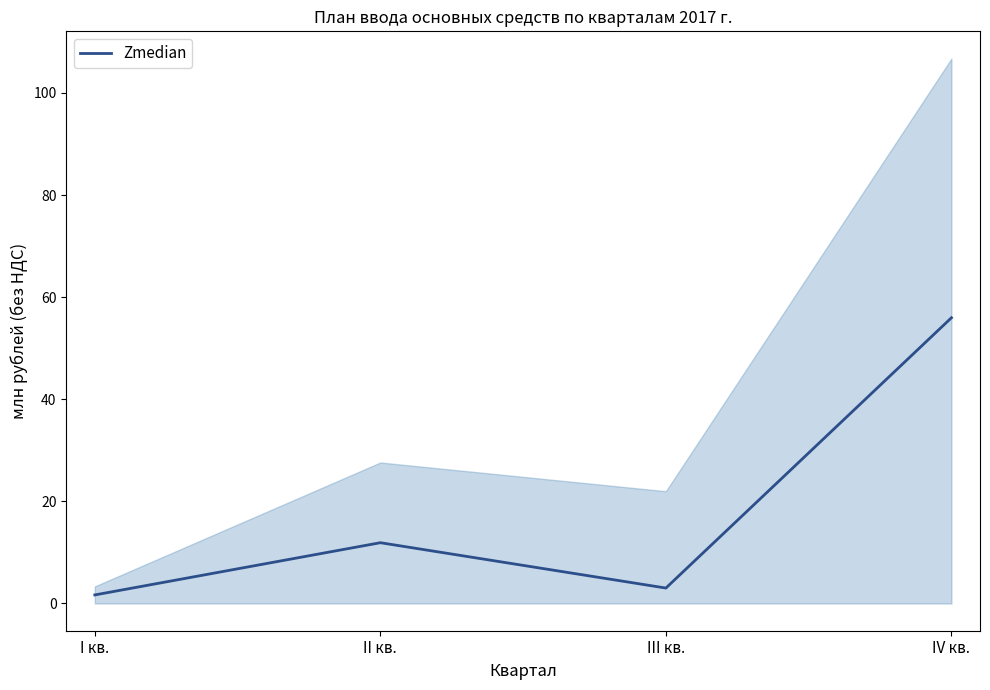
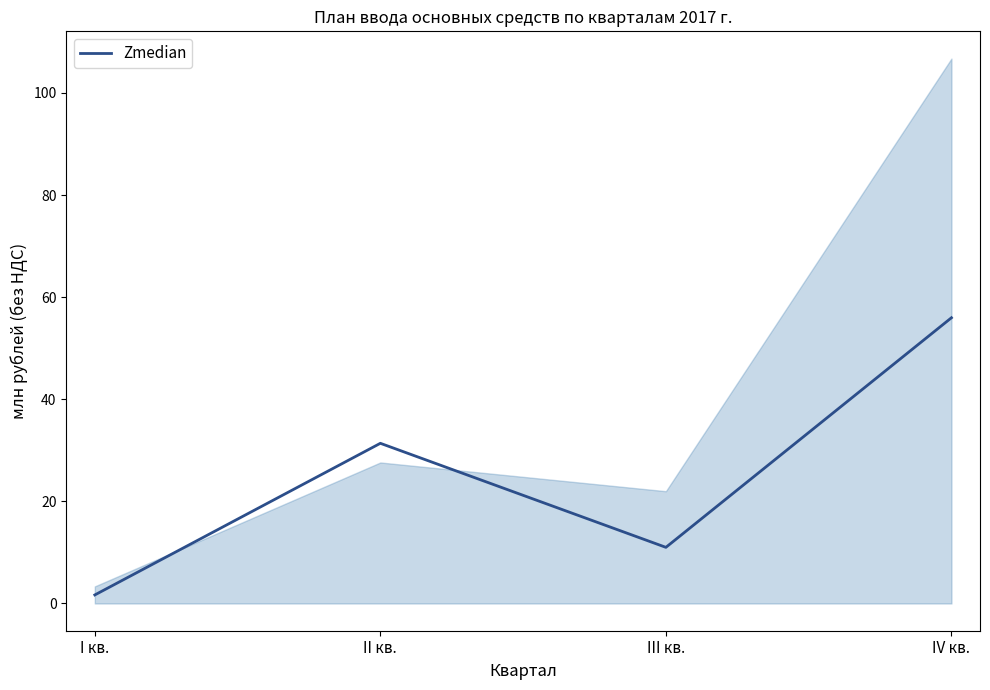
Zmedian, II кв.: 12 -> 31
Zmedian, III кв.: 3 -> 11
